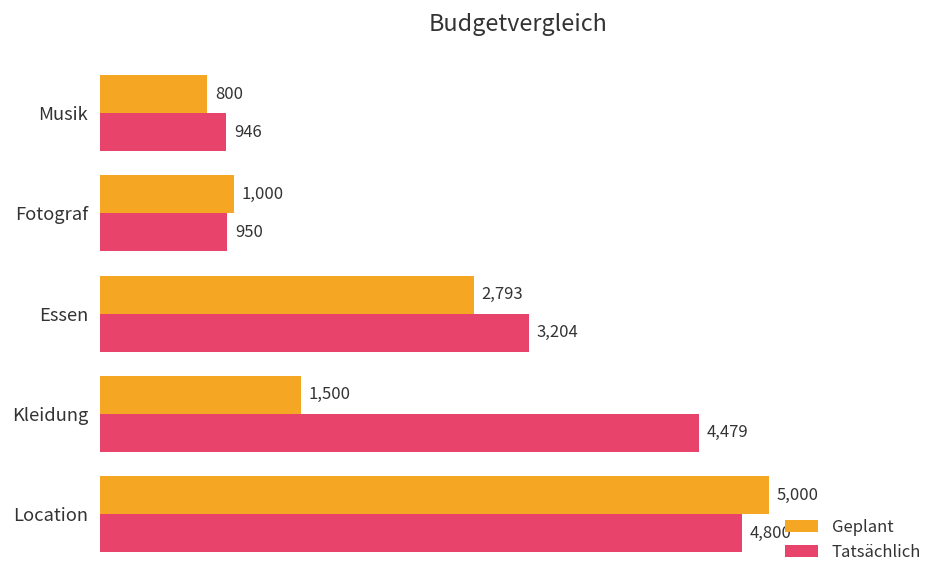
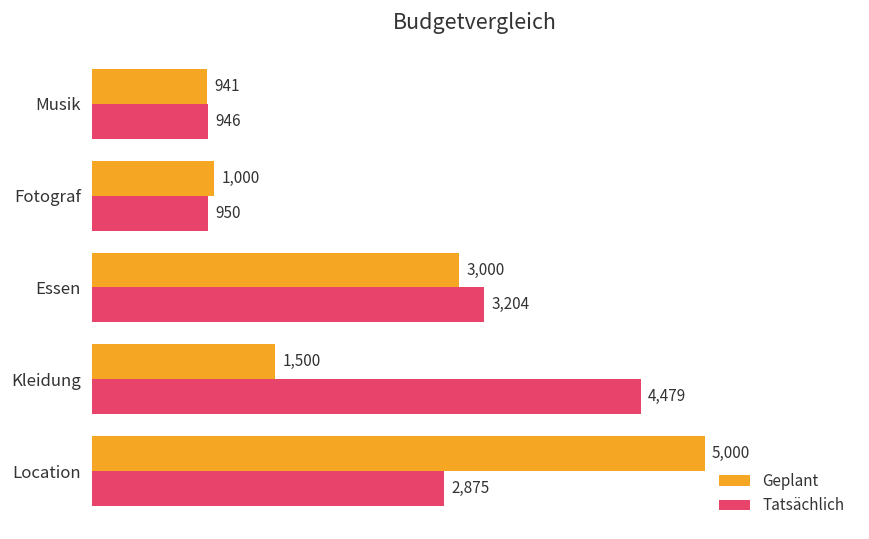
Geplant, Musik: 800 -> 941
Geplant, Essen: 2,793 -> 3,000
Tatsächlich, Location: 4,800 -> 2,875
